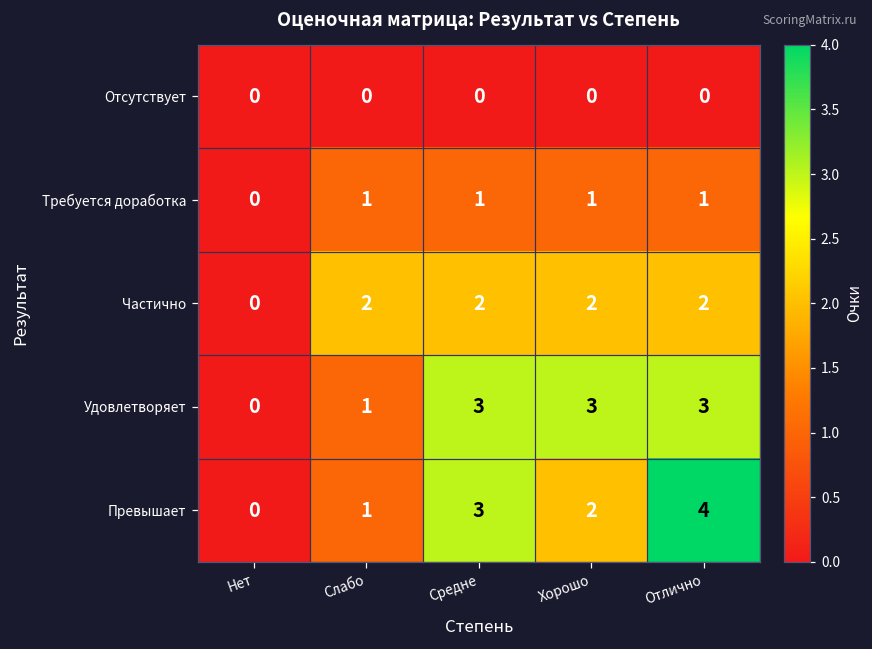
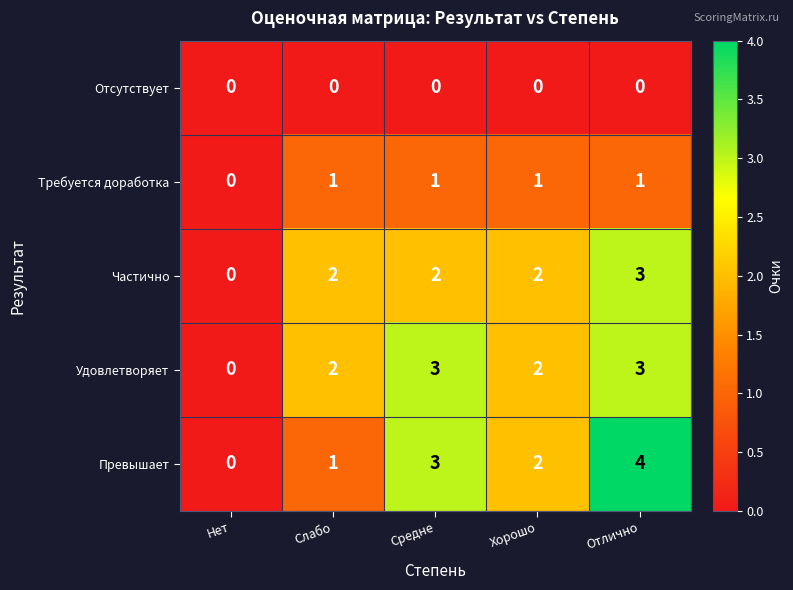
Частично, Отлично: 2 -> 3
Удовлетворяет, Слабо: 1 -> 2
Удовлетворяет, Хорошо: 3 -> 2
